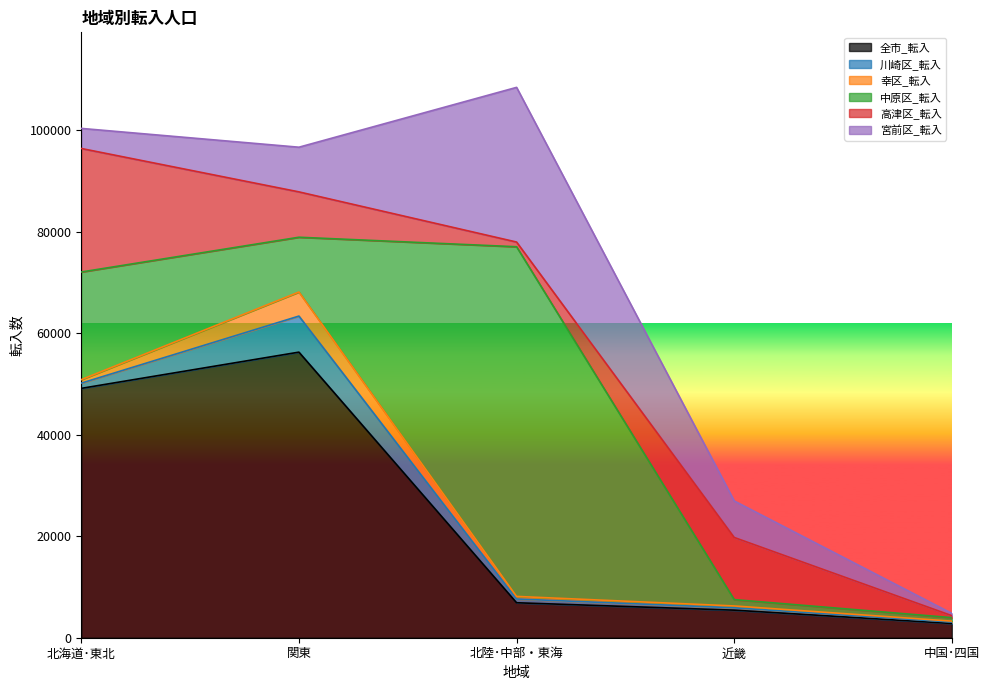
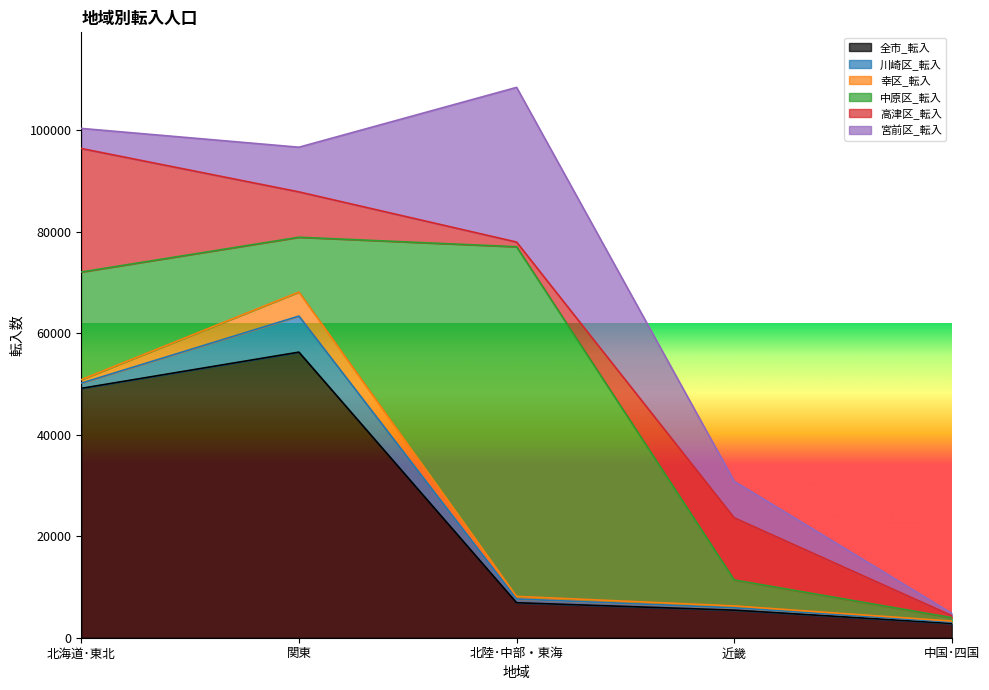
中原区_転入, 近畿: 1000 -> 5000
